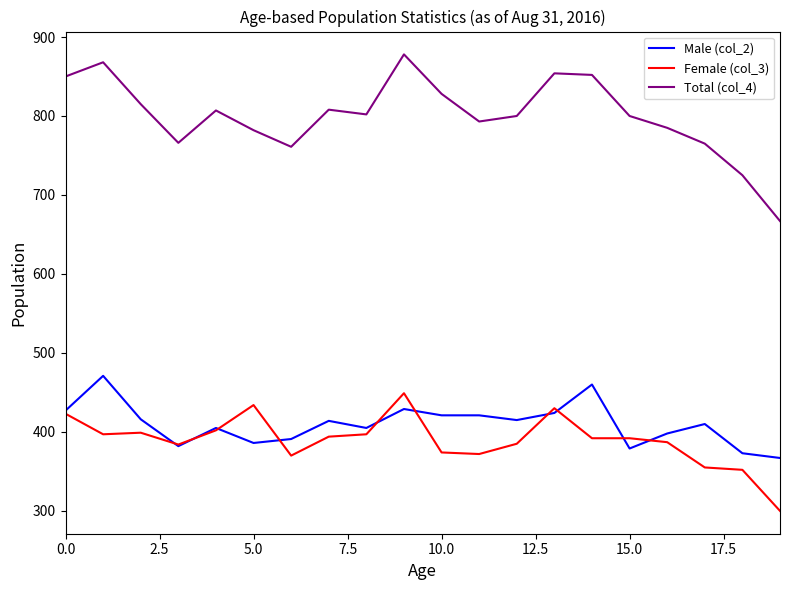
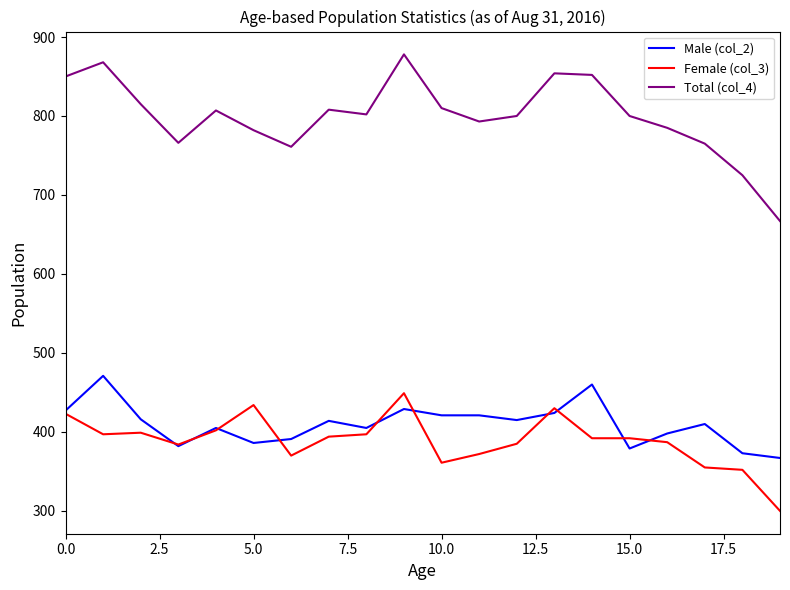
Female (col_3), 10.0: 370 -> 360
Total (col_4), 10.0: 830 -> 810
